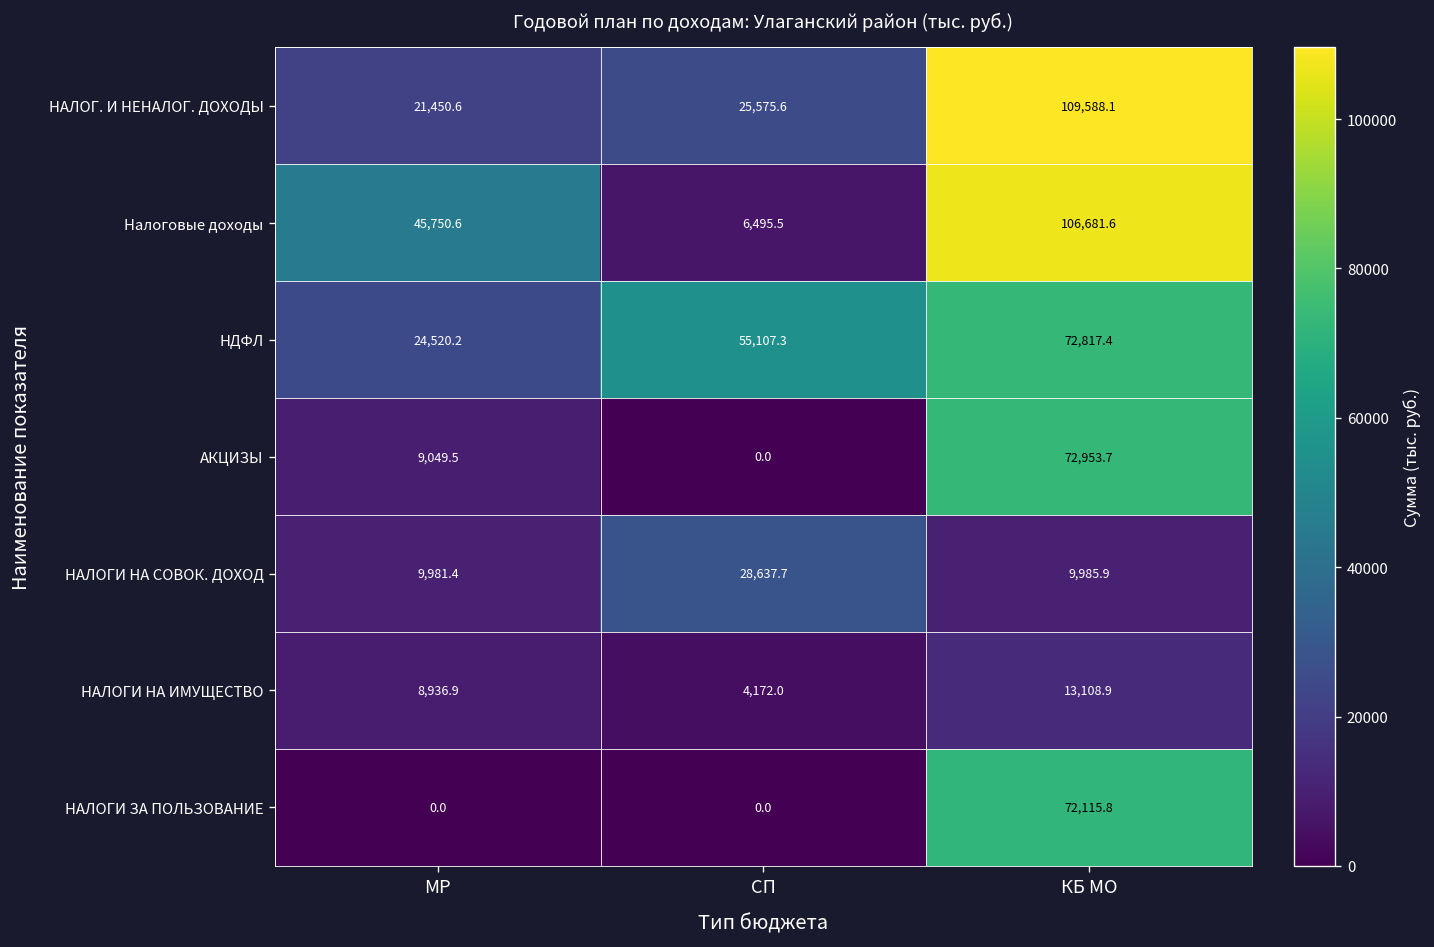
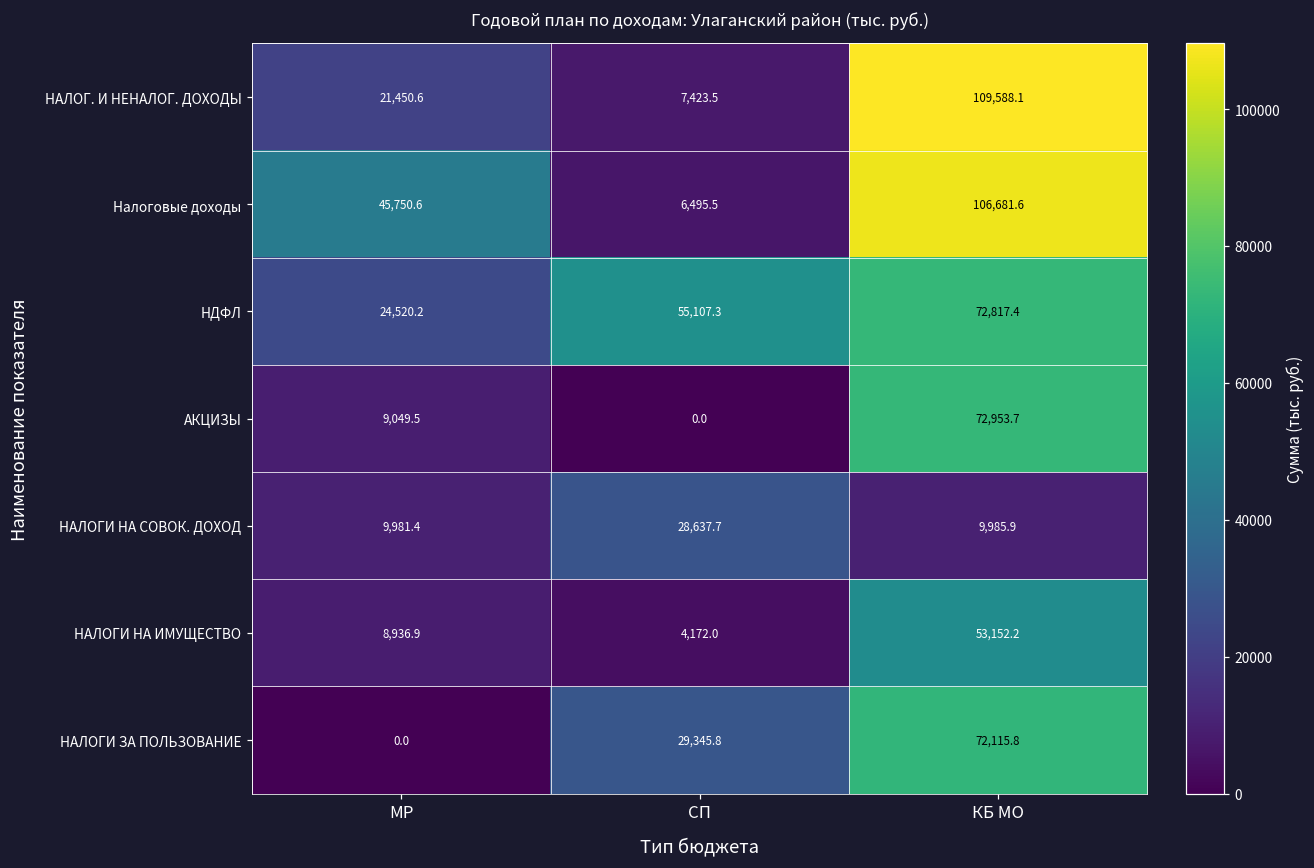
НАЛОГ. И НЕНАЛОГ. ДОХОДЫ, СП: 25,575.6 -> 7,423.5
НАЛОГИ НА ИМУЩЕСТВО, КБ МО: 13,108.9 -> 53,152.2
НАЛОГИ ЗА ПОЛЬЗОВАНИЕ, СП: 0.0 -> 29,345.8
